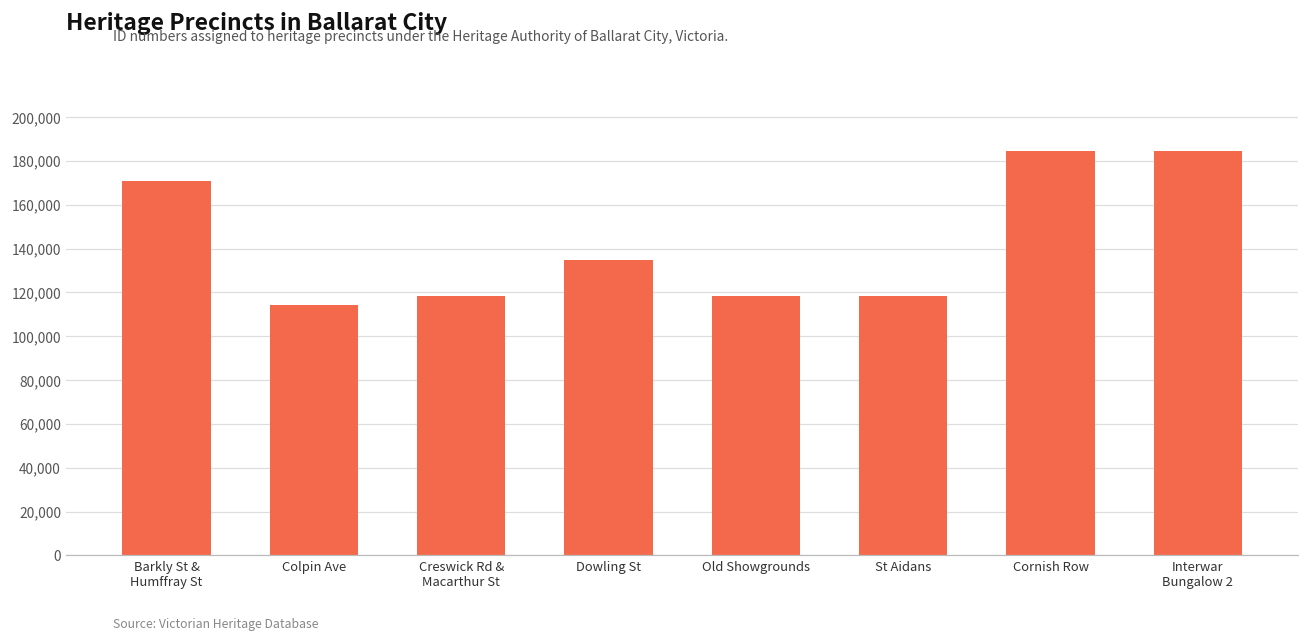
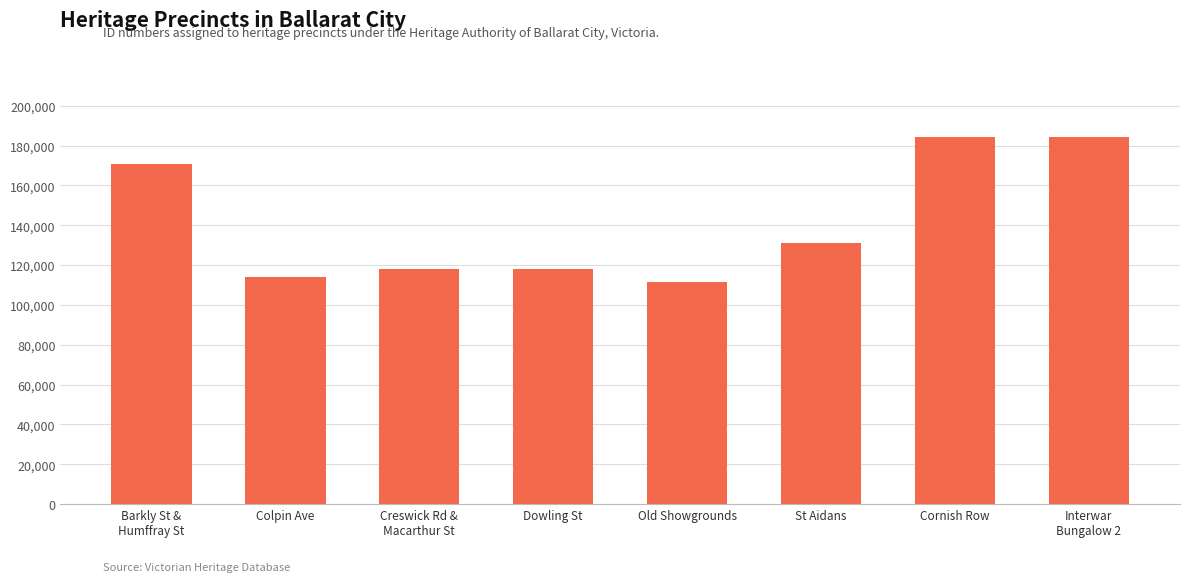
Dowling St: 135,000 -> 118,000
Old Showgrounds: 118,000 -> 112,000
St Aidans: 118,000 -> 131,000
